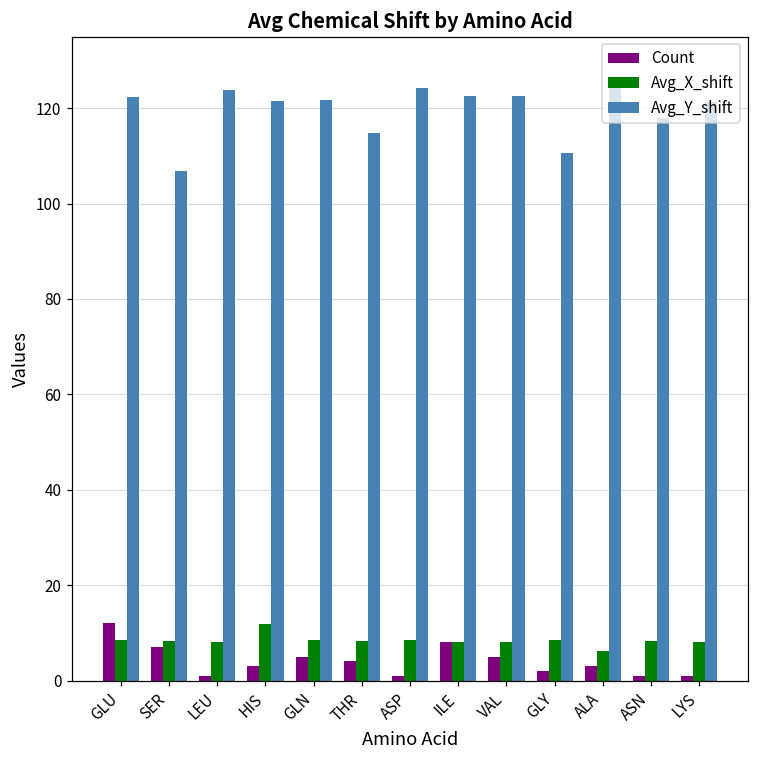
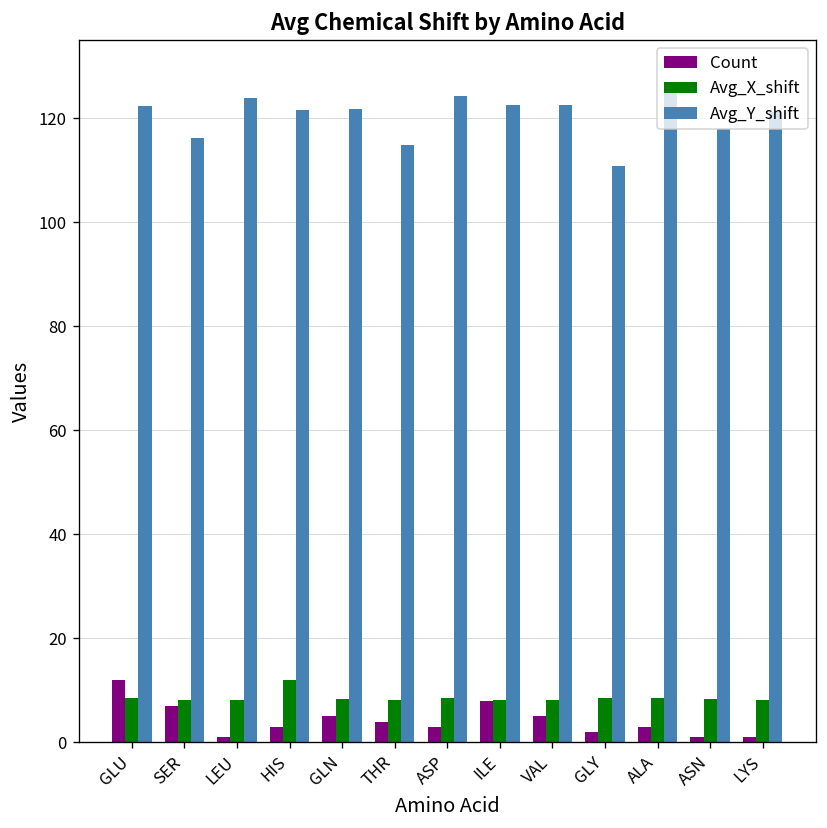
Avg_Y_shift, SER: 107 -> 116
Count, ASP: 1 -> 3
Avg_X_shift, ALA: 6 -> 8
